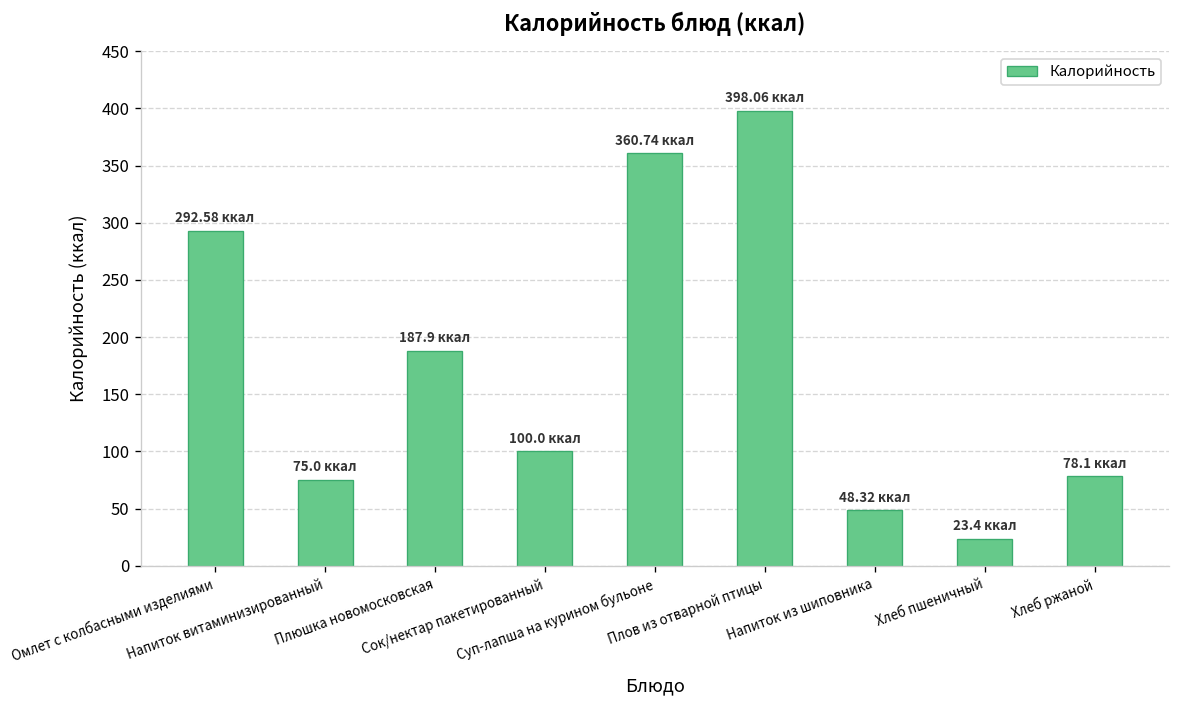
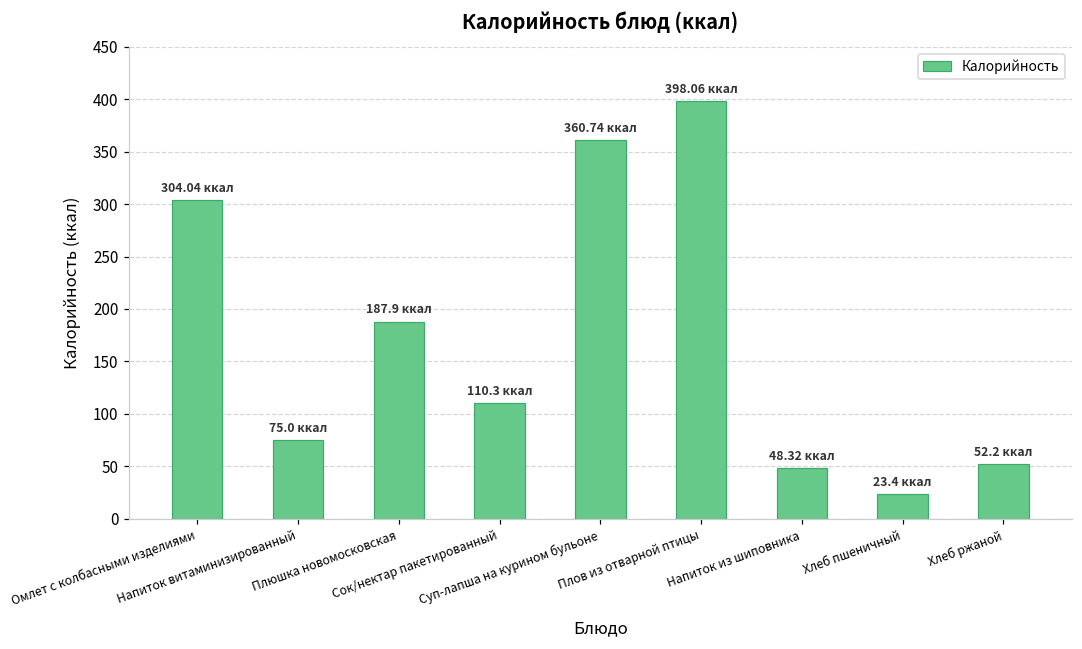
Омлет с колбасными изделиями: 292.58 -> 304.04
Сок/нектар пакетированный: 100.0 -> 110.3
Хлеб ржаной: 78.1 -> 52.2
